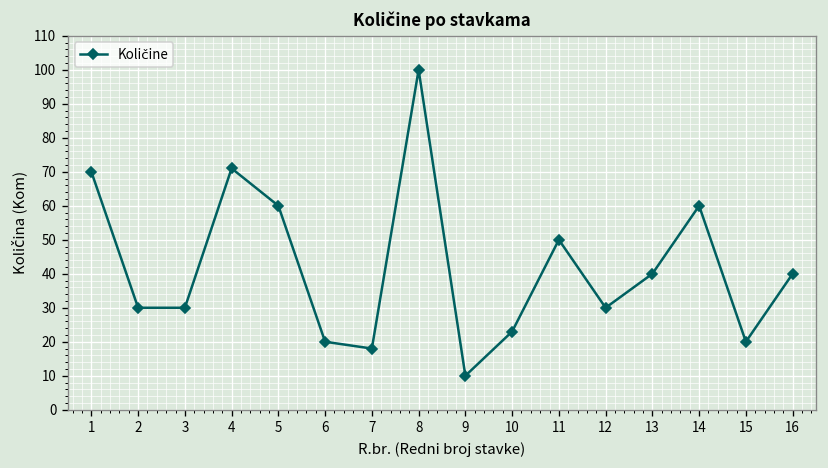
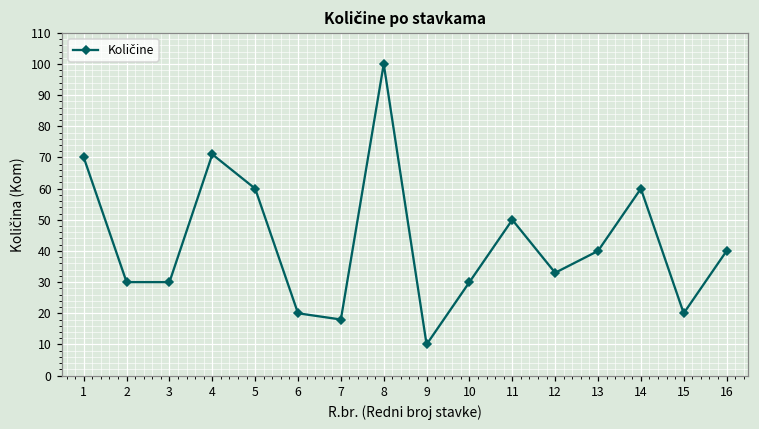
10: 23 -> 30
12: 30 -> 33
